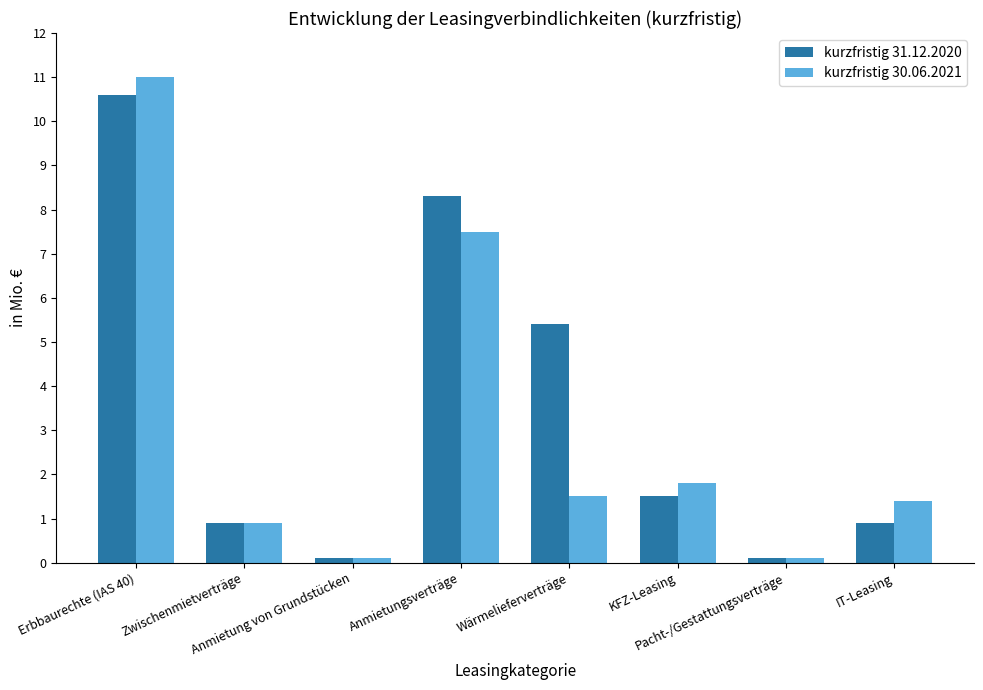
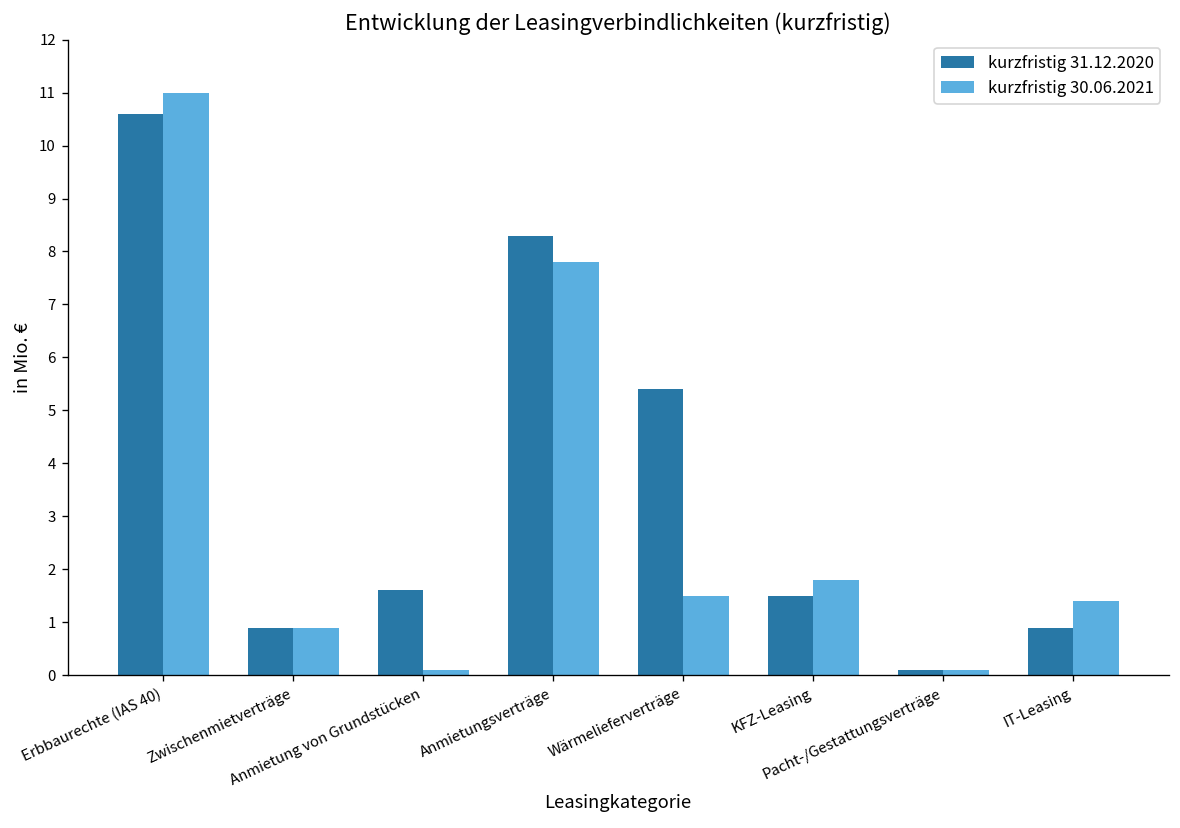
kurzfristig 31.12.2020, Anmietung von Grundstücken: 0.1 -> 1.6
kurzfristig 30.06.2021, Anmietungsverträge: 7.5 -> 7.8
